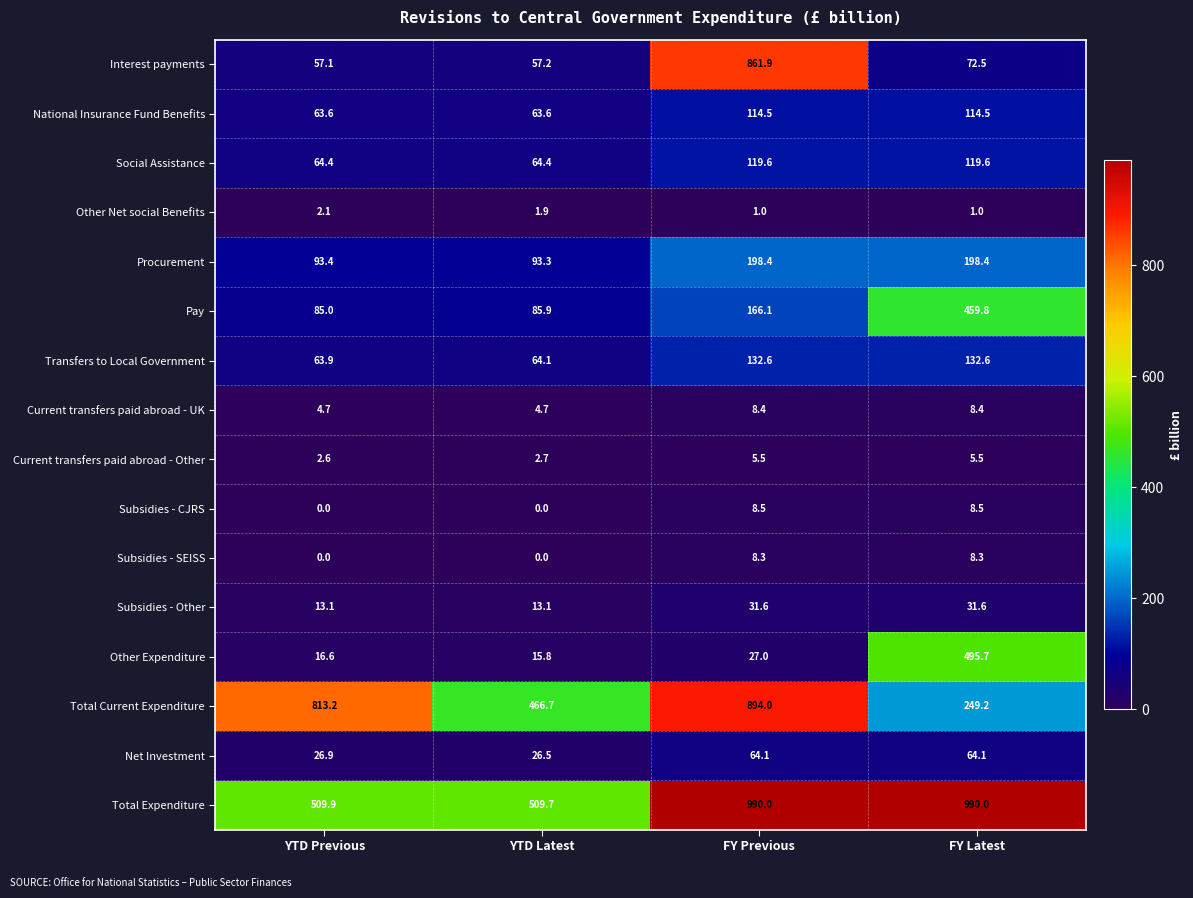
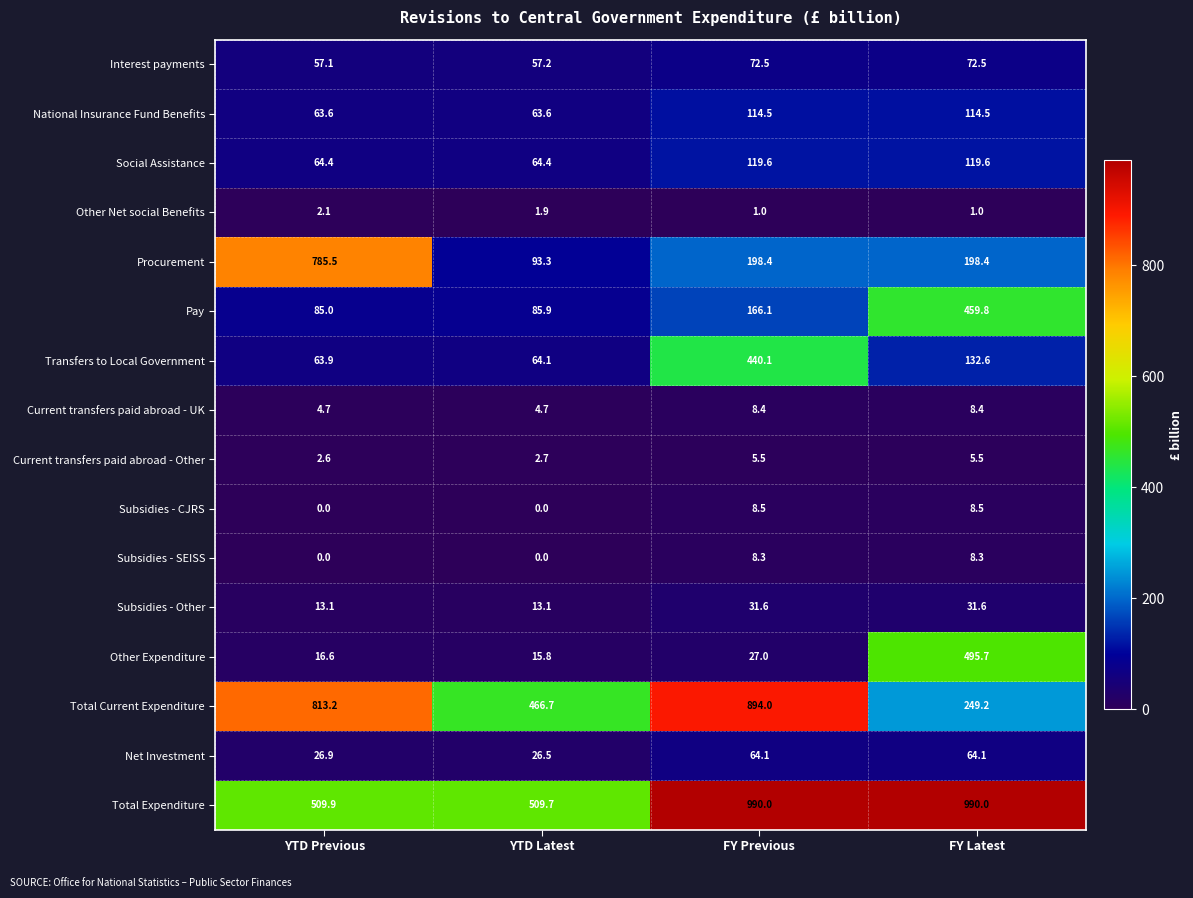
Interest payments, FY Previous: 861.9 -> 72.5
Procurement, YTD Previous: 93.4 -> 785.5
Transfers to Local Government, FY Previous: 132.6 -> 440.1
